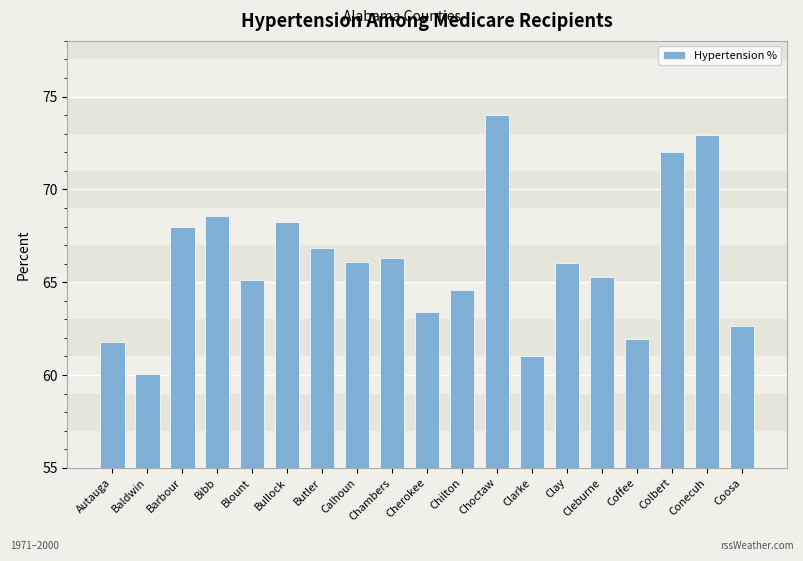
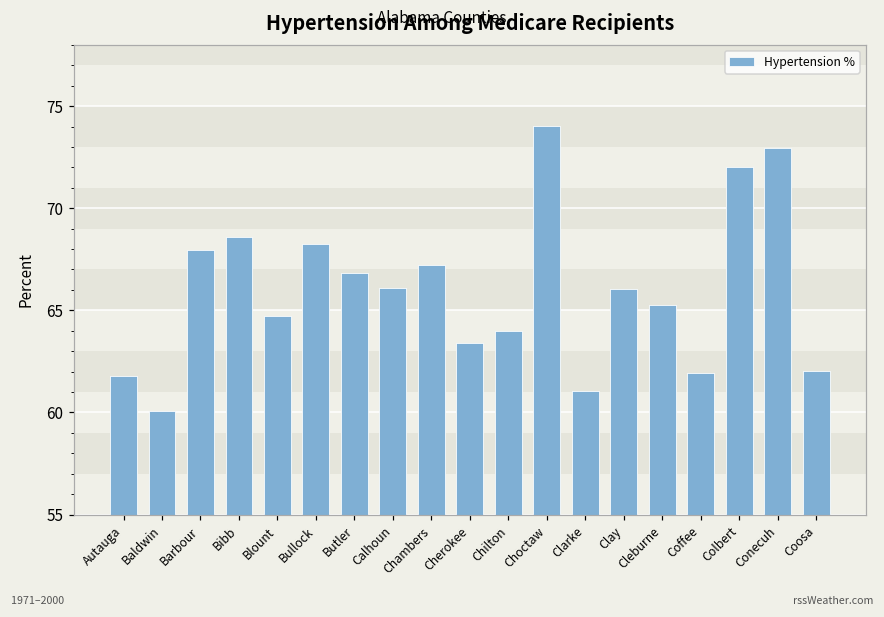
Blount: 65.1 -> 64.7
Chambers: 66.3 -> 67.2
Chilton: 64.6 -> 64.0
Coosa: 62.7 -> 62.0
